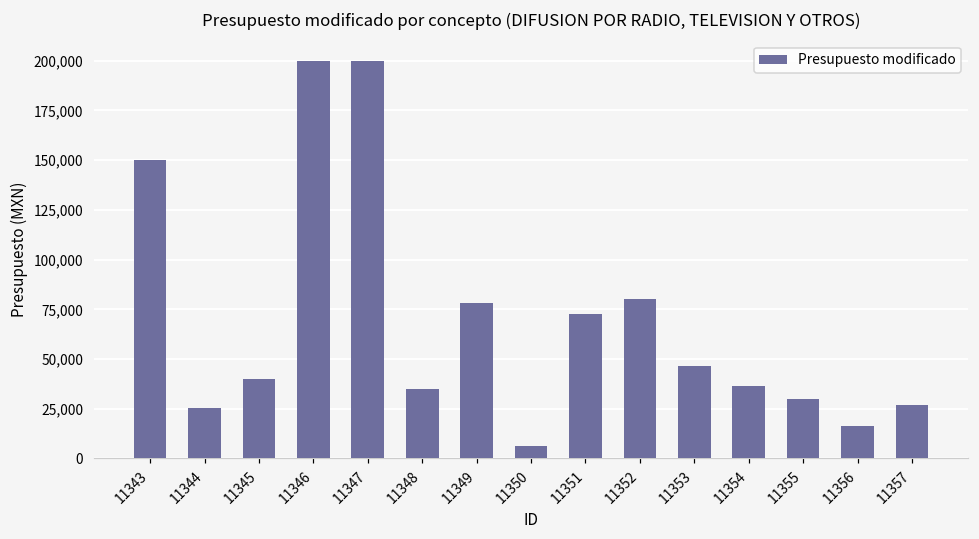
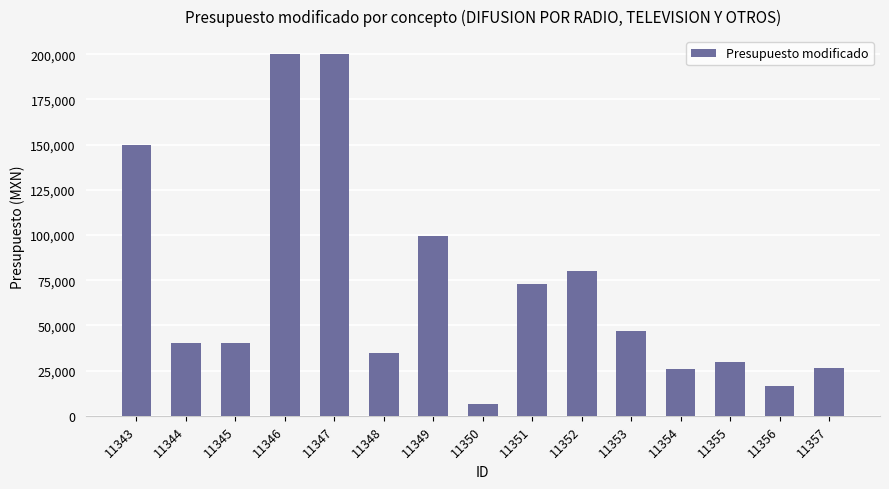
11344: 25,000 -> 40,000
11349: 78,000 -> 99,000
11354: 36,000 -> 26,000
